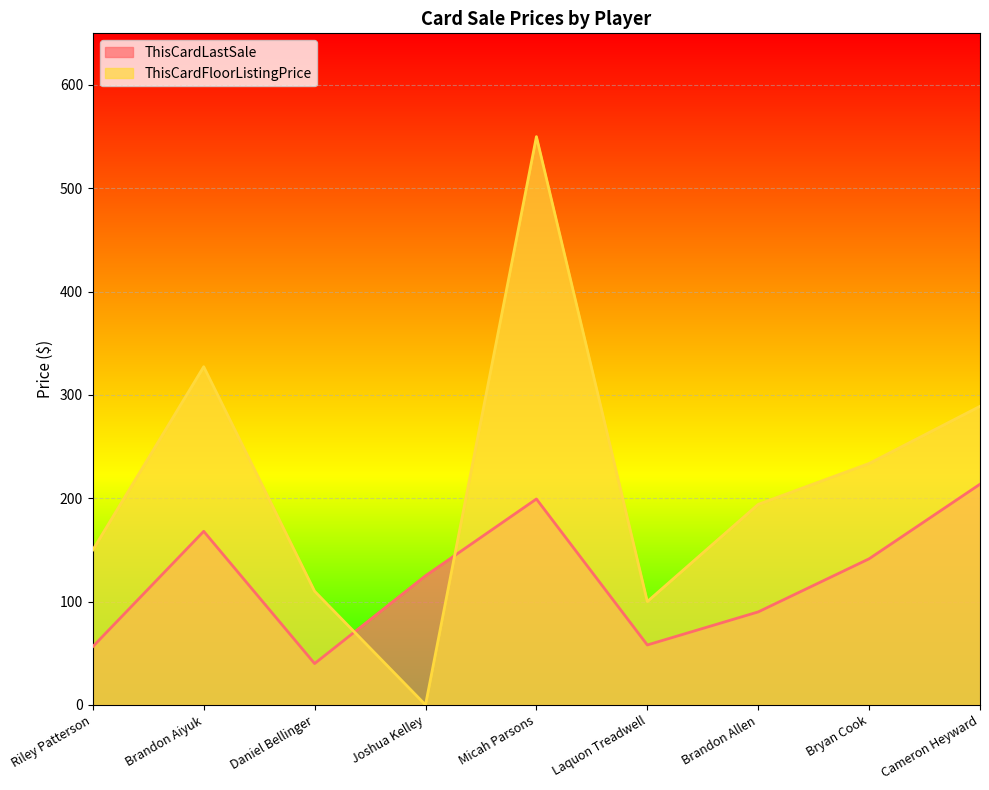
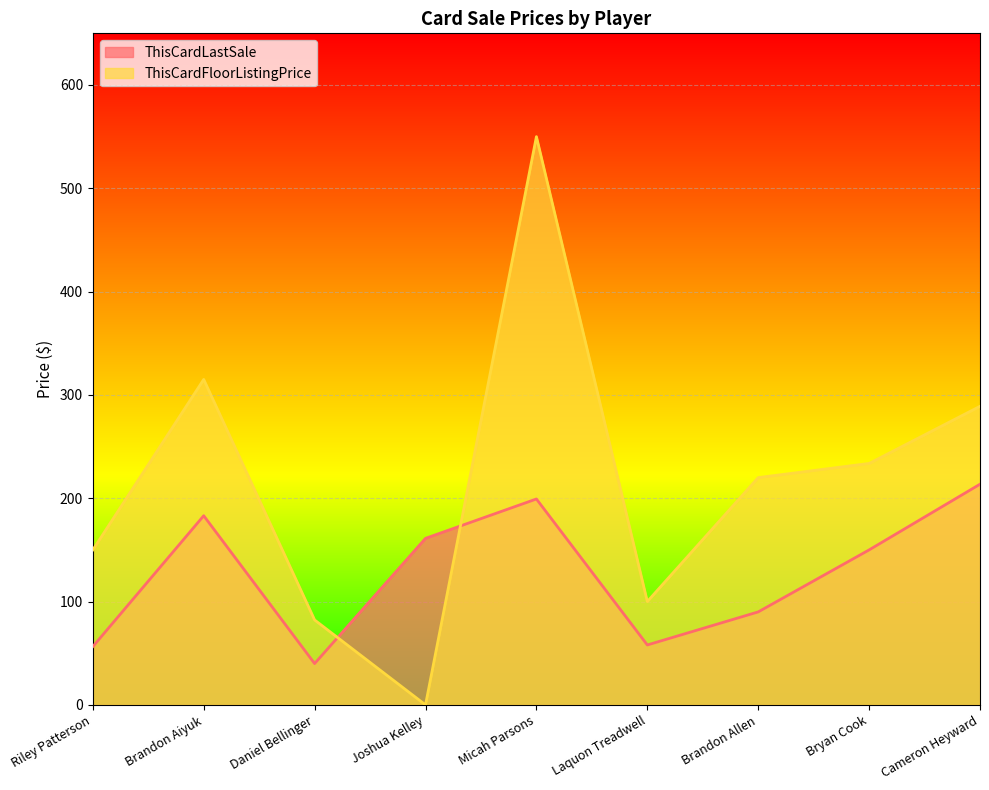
ThisCardLastSale, Brandon Aiyuk: 168 -> 183
ThisCardFloorListingPrice, Brandon Aiyuk: 327 -> 315
ThisCardFloorListingPrice, Daniel Bellinger: 110 -> 82
ThisCardLastSale, Joshua Kelley: 125 -> 161
ThisCardFloorListingPrice, Brandon Allen: 194 -> 220
ThisCardLastSale, Bryan Cook: 141 -> 150
